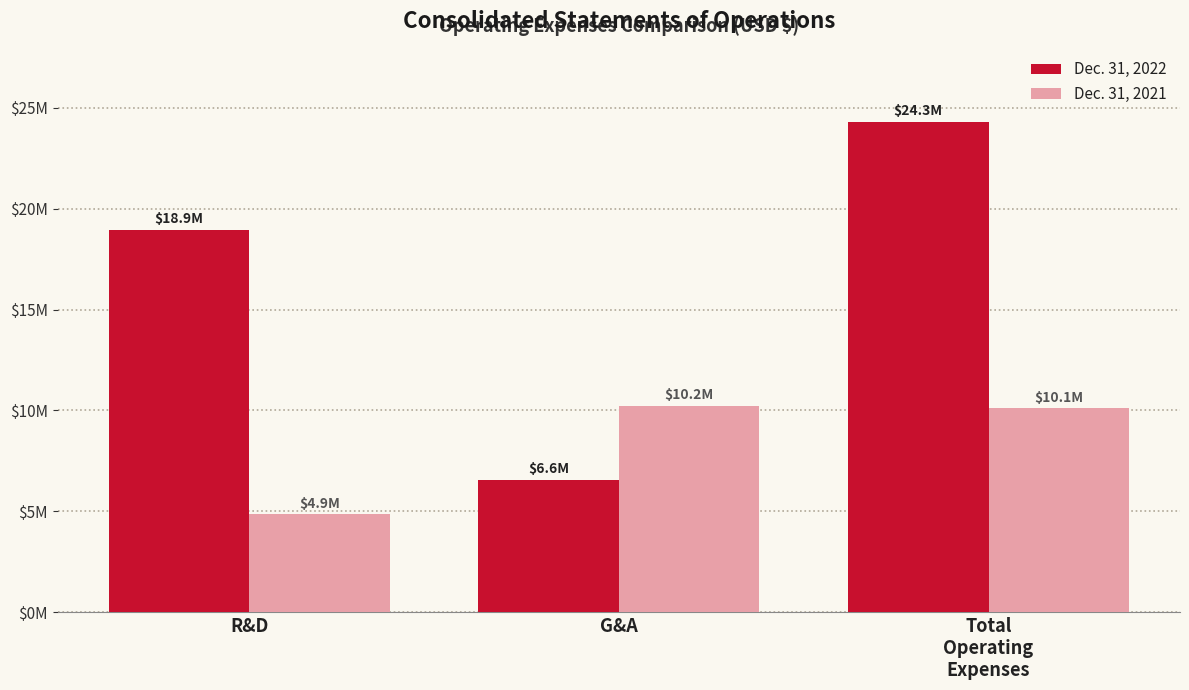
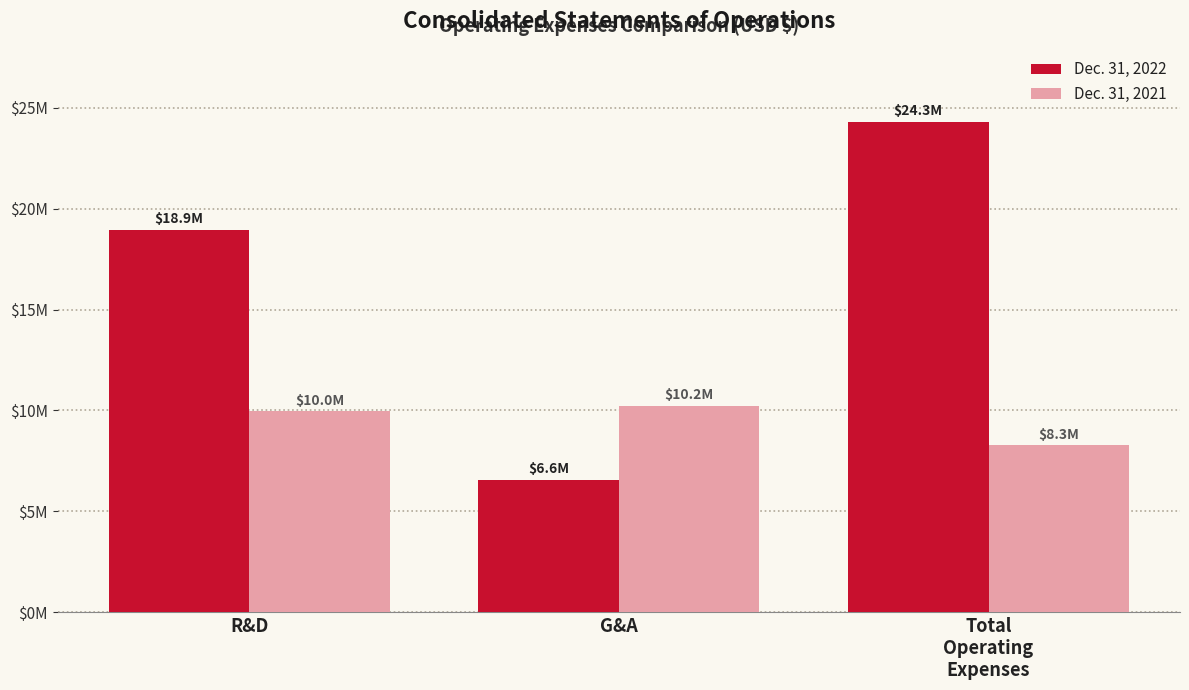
Dec. 31, 2021, R&D: $4.9M -> $10.0M
Dec. 31, 2021, Total Operating Expenses: $10.1M -> $8.3M
